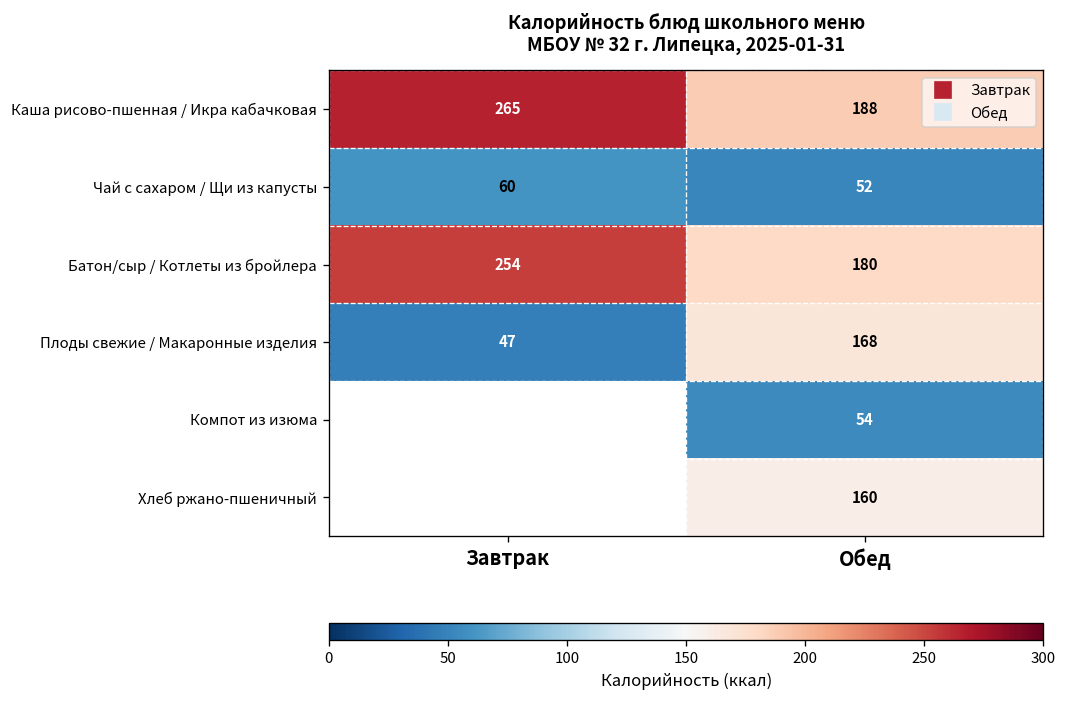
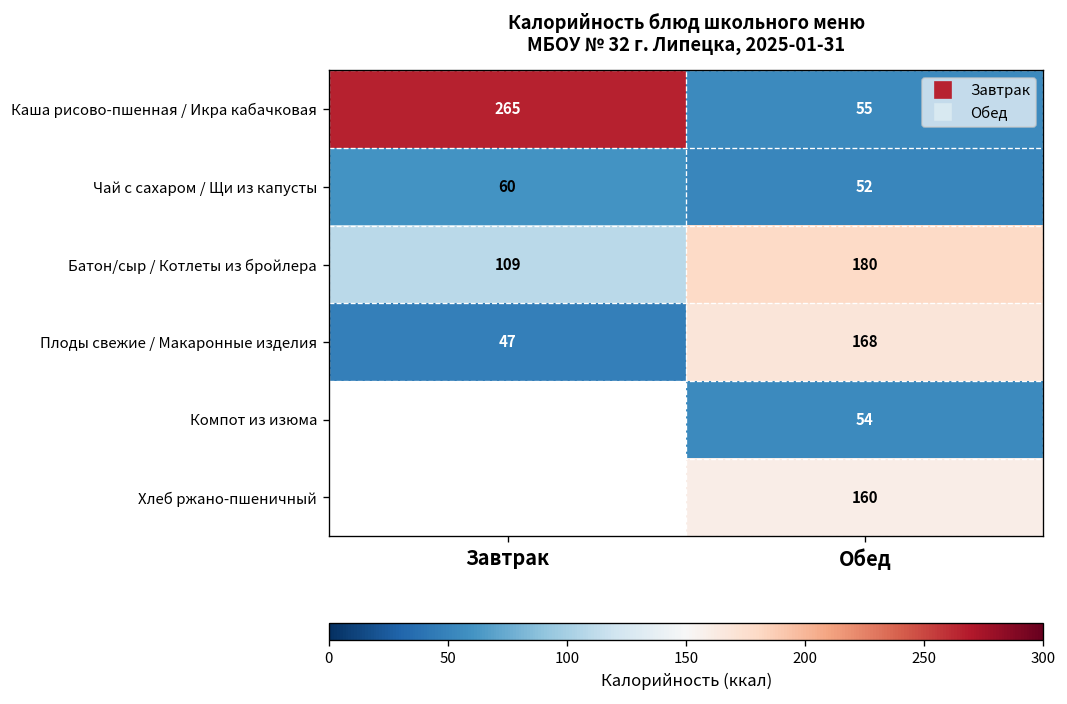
Каша рисово-пшенная / Икра кабачковая, Обед: 188 -> 55
Батон/сыр / Котлеты из бройлера, Завтрак: 254 -> 109
